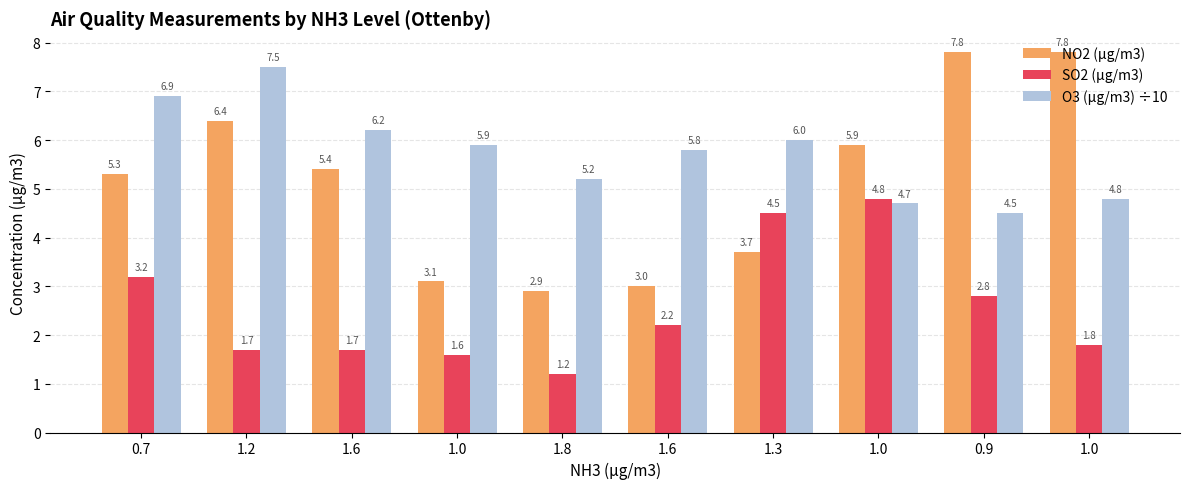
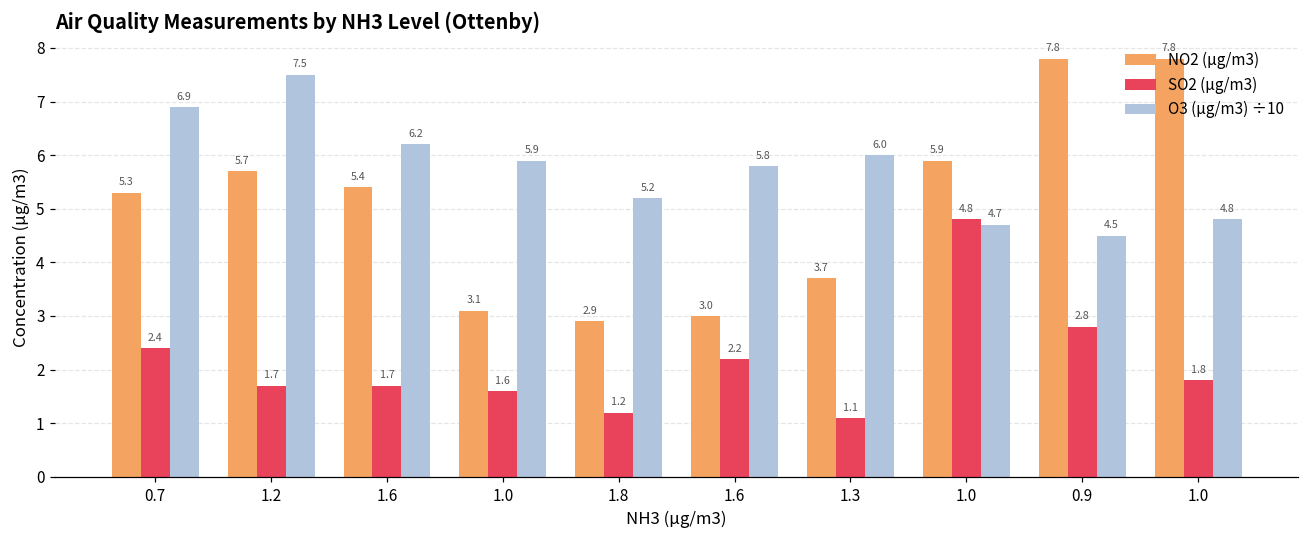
SO2 (µg/m3), 0.7: 3.2 -> 2.4
NO2 (µg/m3), 1.2: 6.4 -> 5.7
SO2 (µg/m3), 1.3: 4.5 -> 1.1
